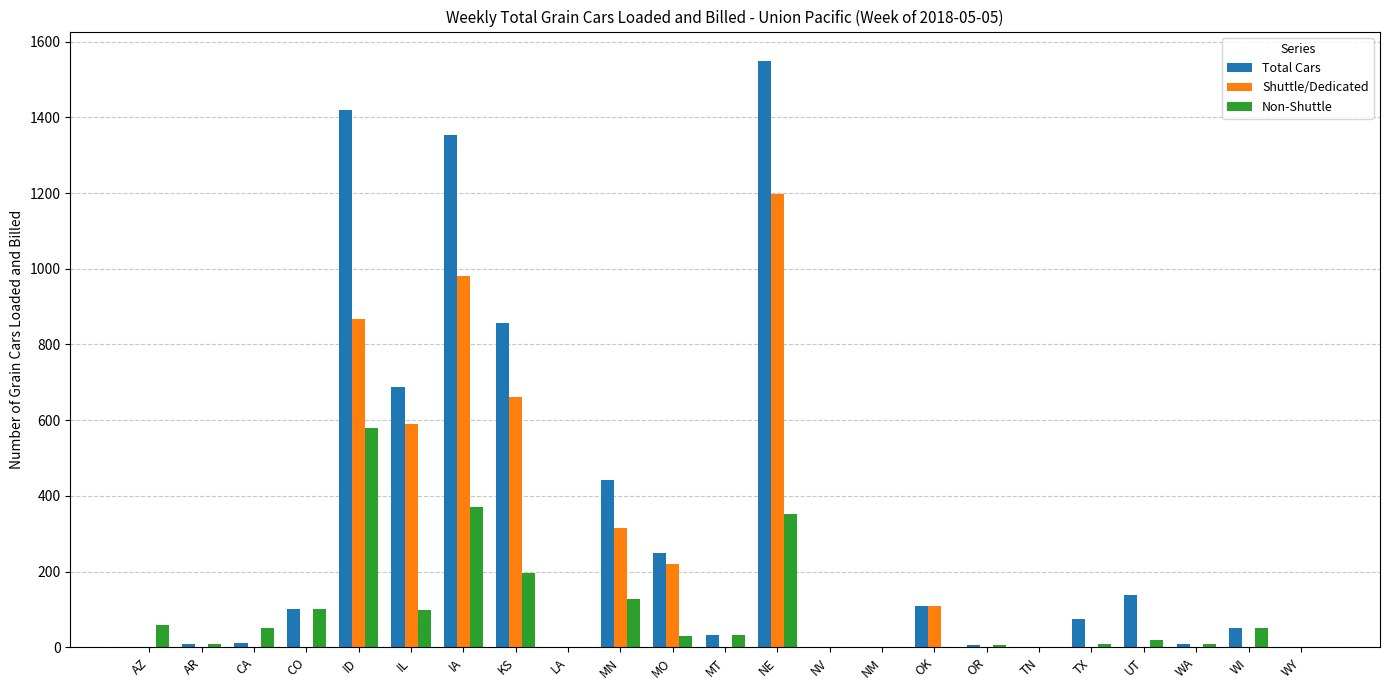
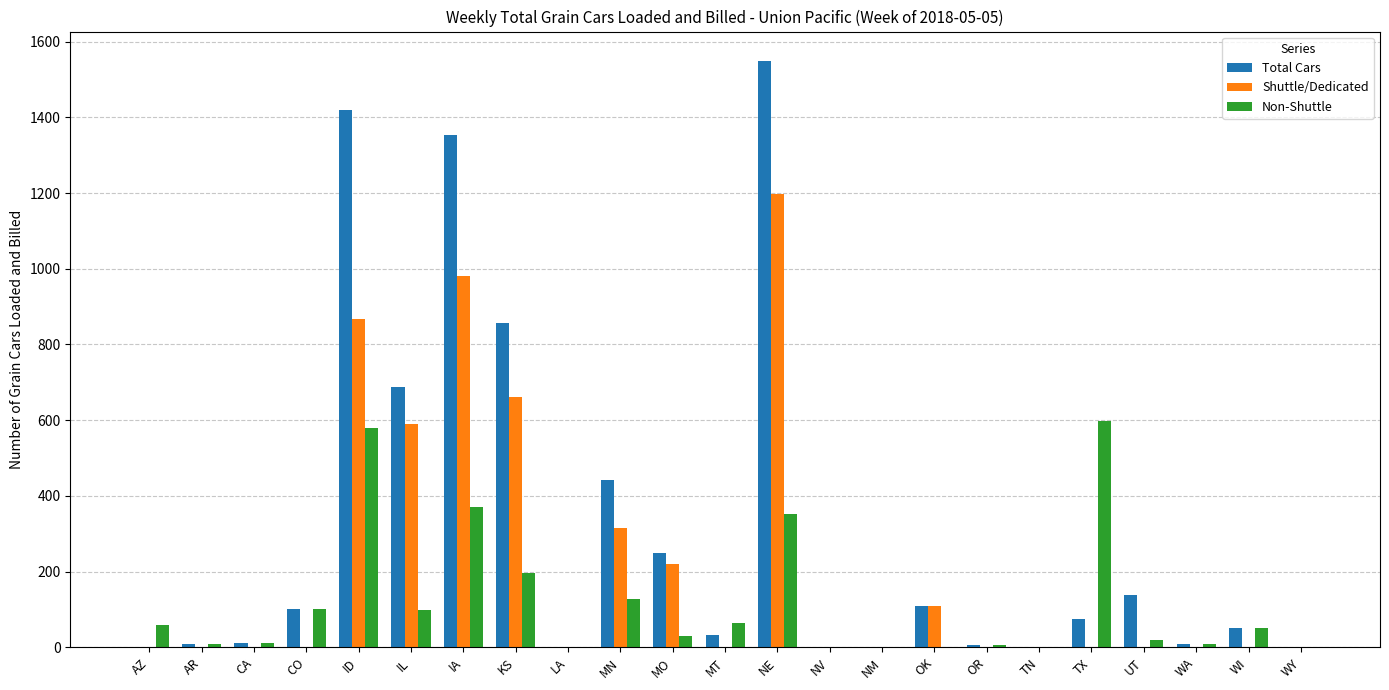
Non-Shuttle, CA: 50 -> 10
Non-Shuttle, MT: 30 -> 60
Non-Shuttle, TX: 10 -> 600
